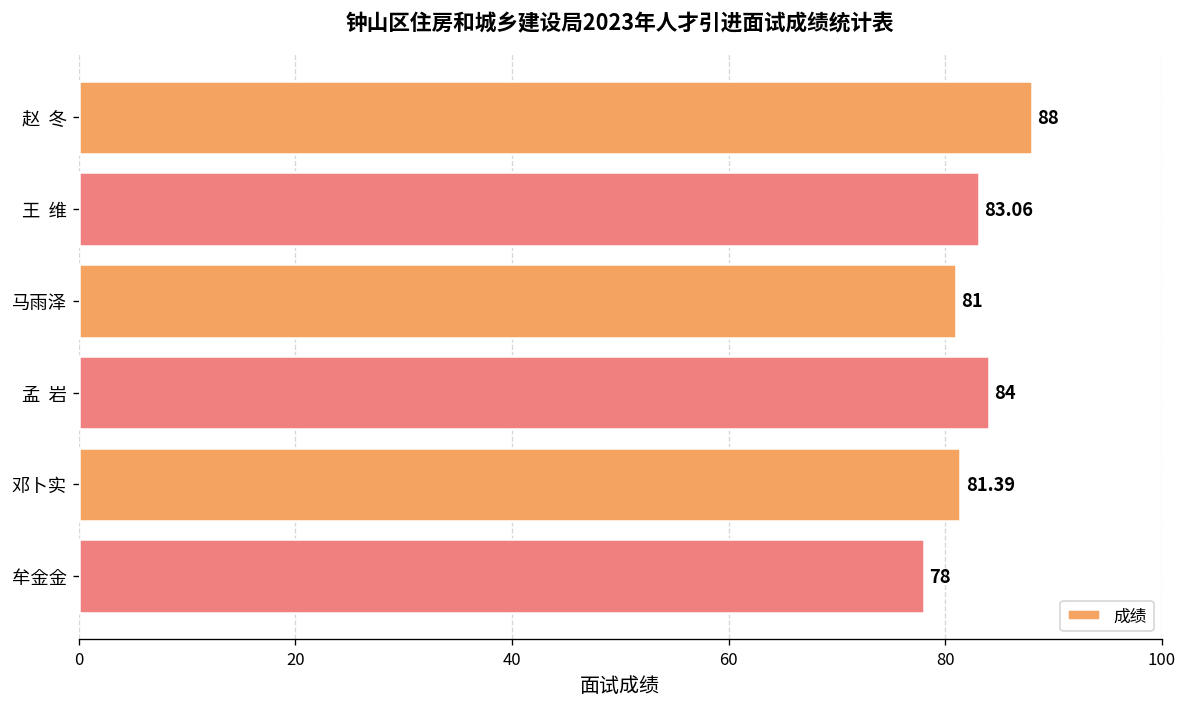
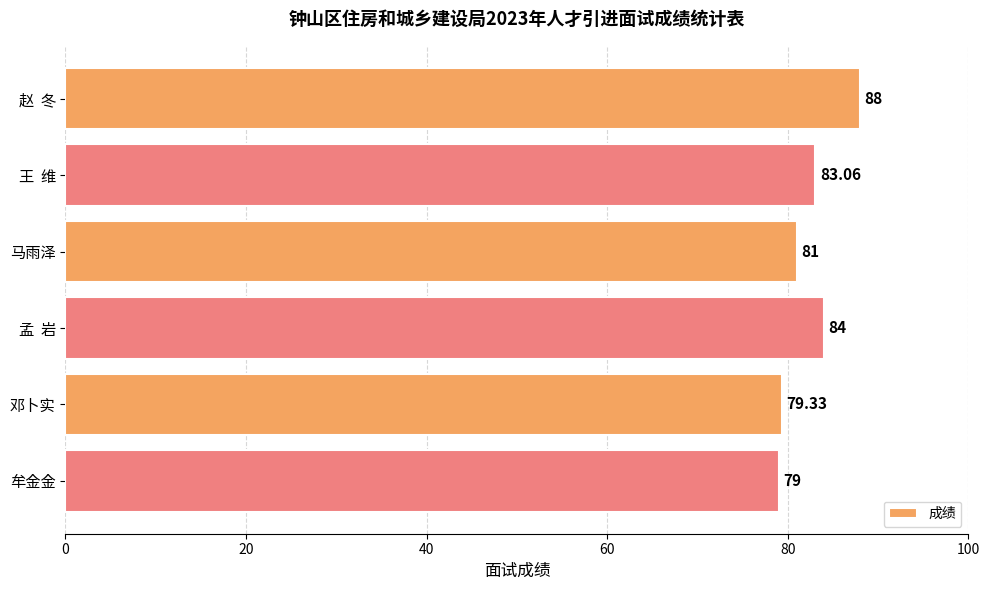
邓卜实: 81.39 -> 79.33
牟金金: 78 -> 79
